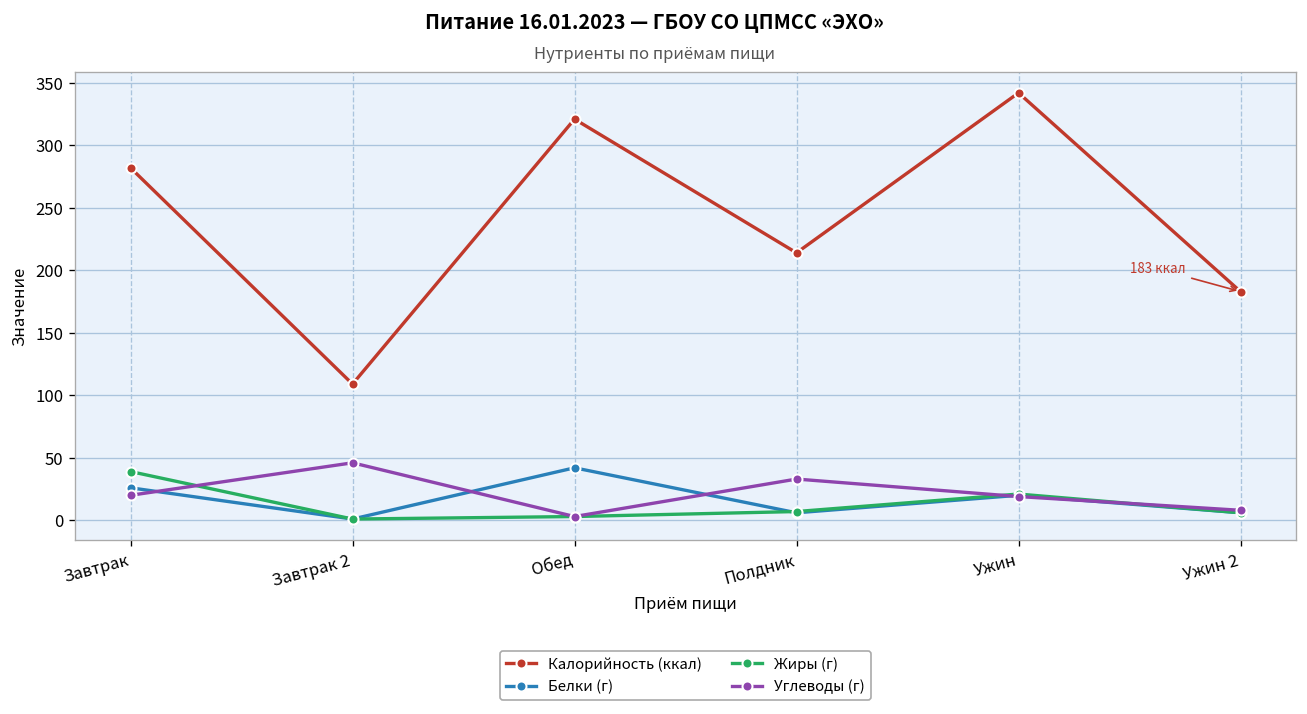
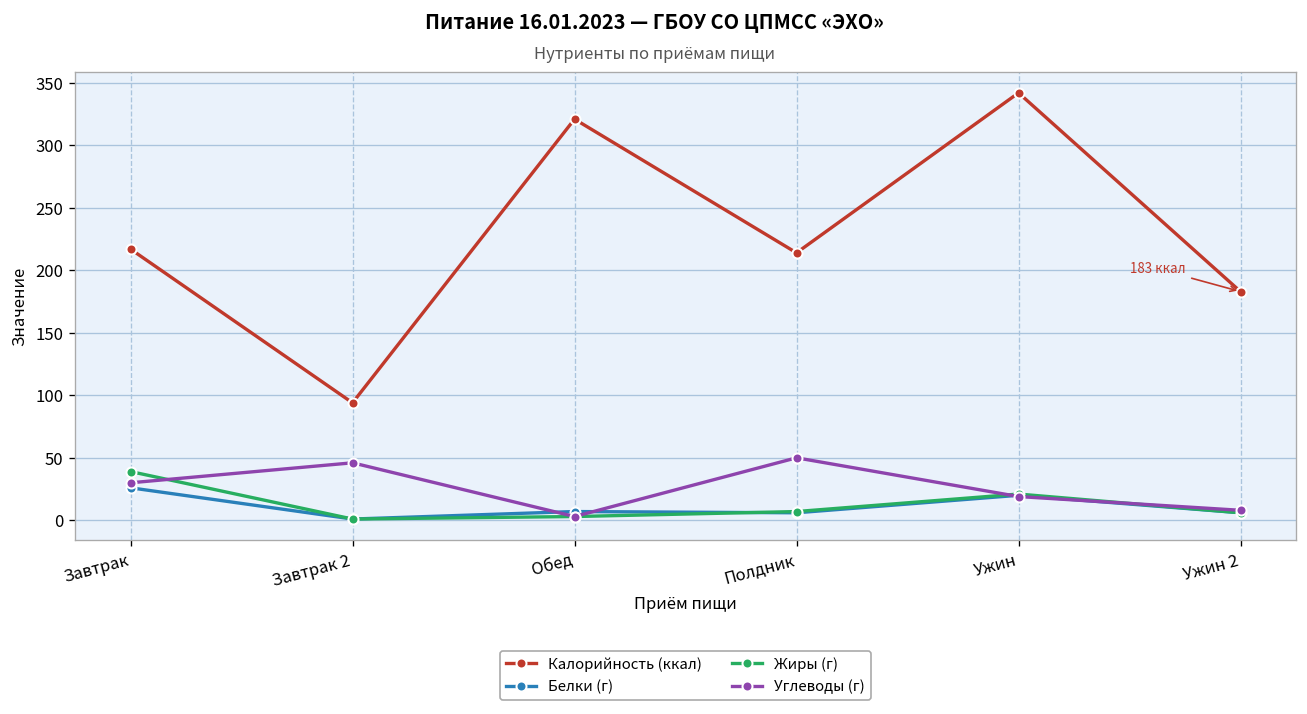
Калорийность (ккал), Завтрак: 282 -> 217
Углеводы (г), Завтрак: 20 -> 30
Калорийность (ккал), Завтрак 2: 109 -> 94
Белки (г), Обед: 42 -> 7
Углеводы (г), Полдник: 33 -> 50
